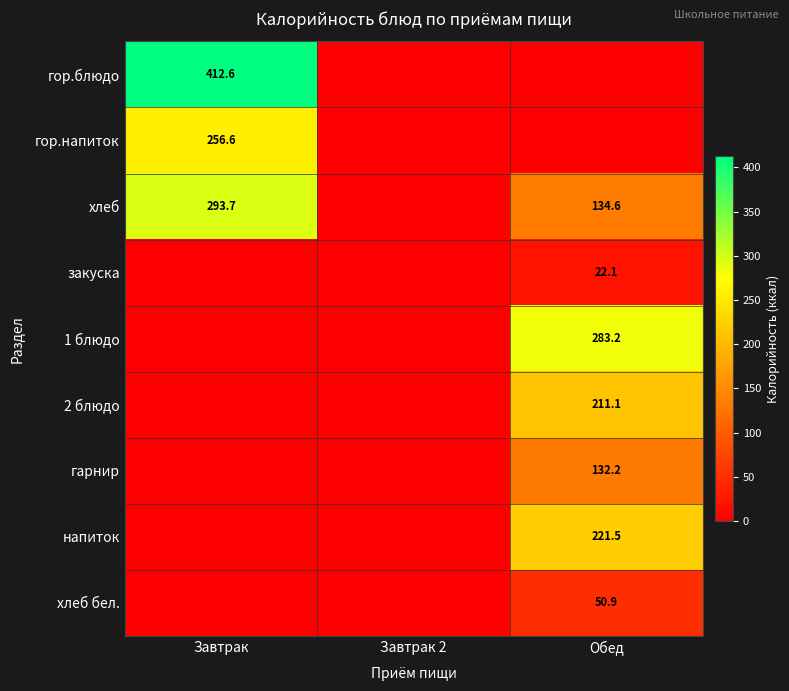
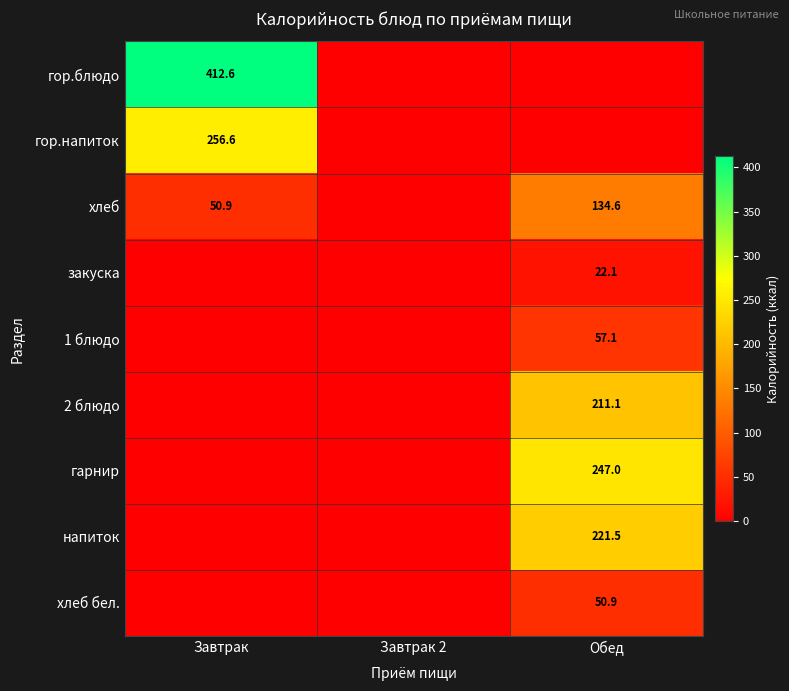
хлеб, Завтрак: 293.7 -> 50.9
1 блюдо, Обед: 283.2 -> 57.1
гарнир, Обед: 132.2 -> 247.0
